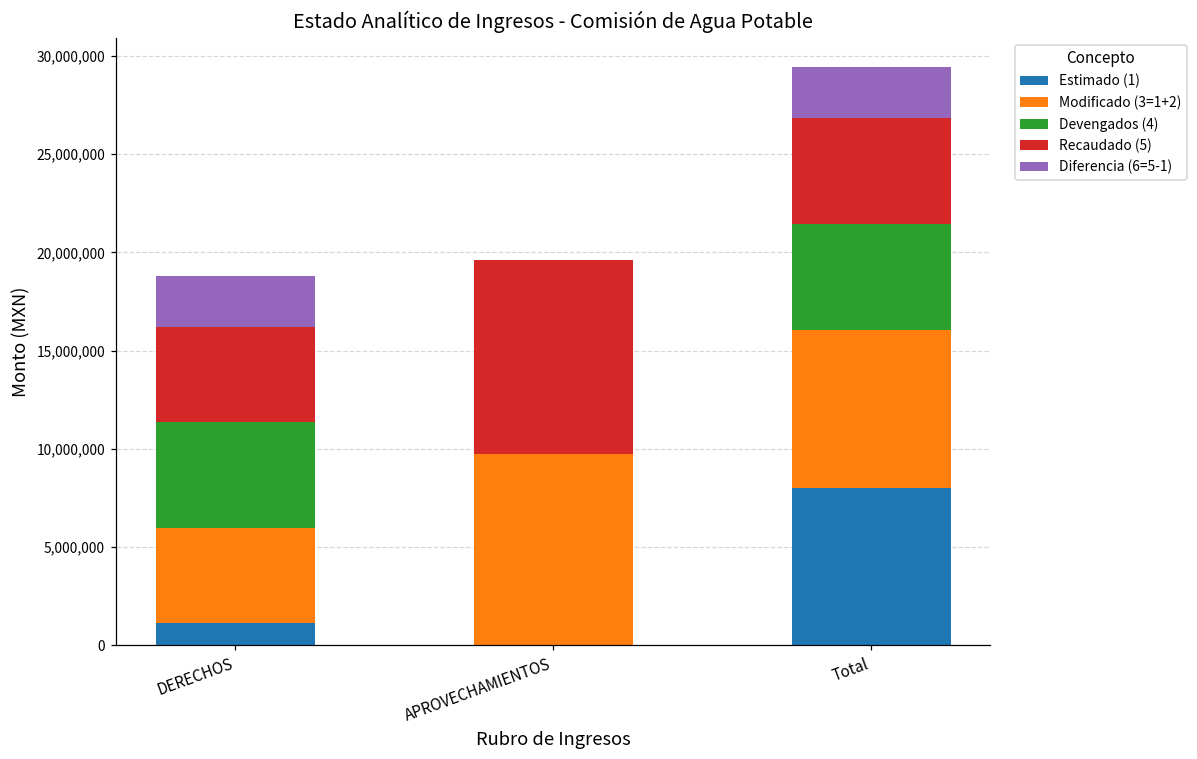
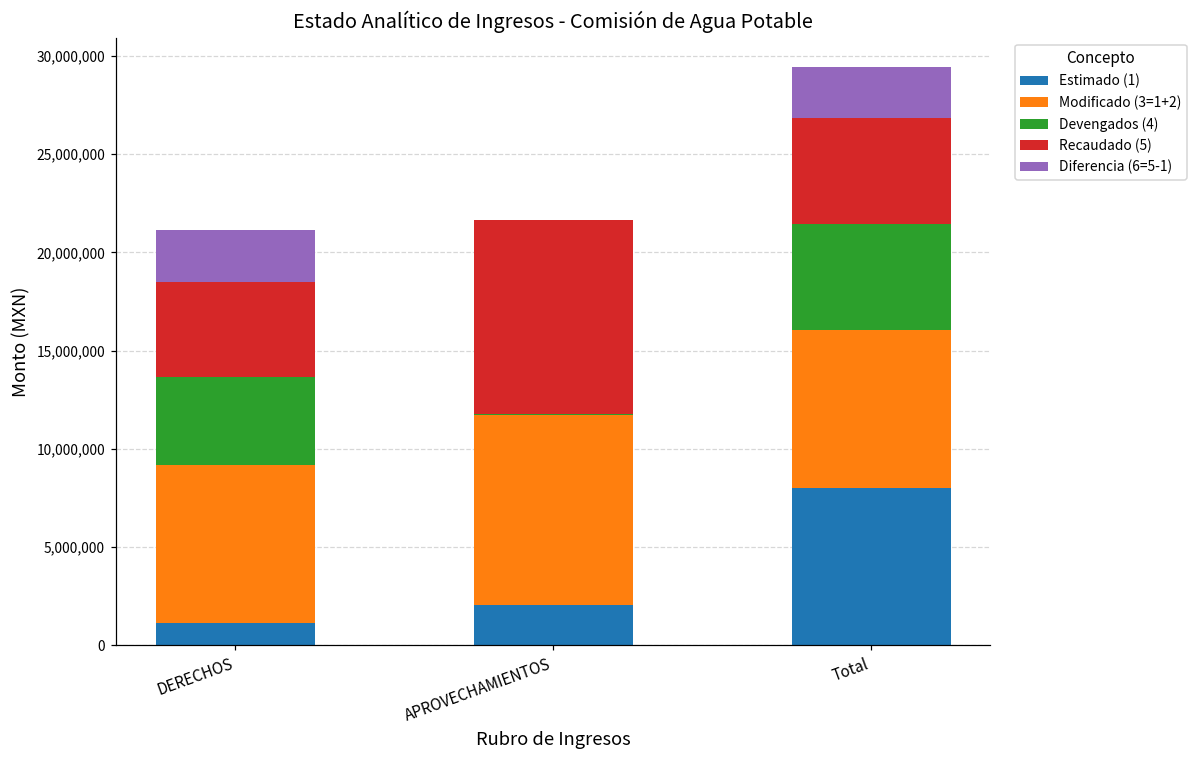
Modificado (3=1+2), DERECHOS: 4,800,000 -> 8,000,000
Devengados (4), DERECHOS: 5,400,000 -> 4,500,000
Estimado (1), APROVECHAMIENTOS: 0 -> 2,000,000
